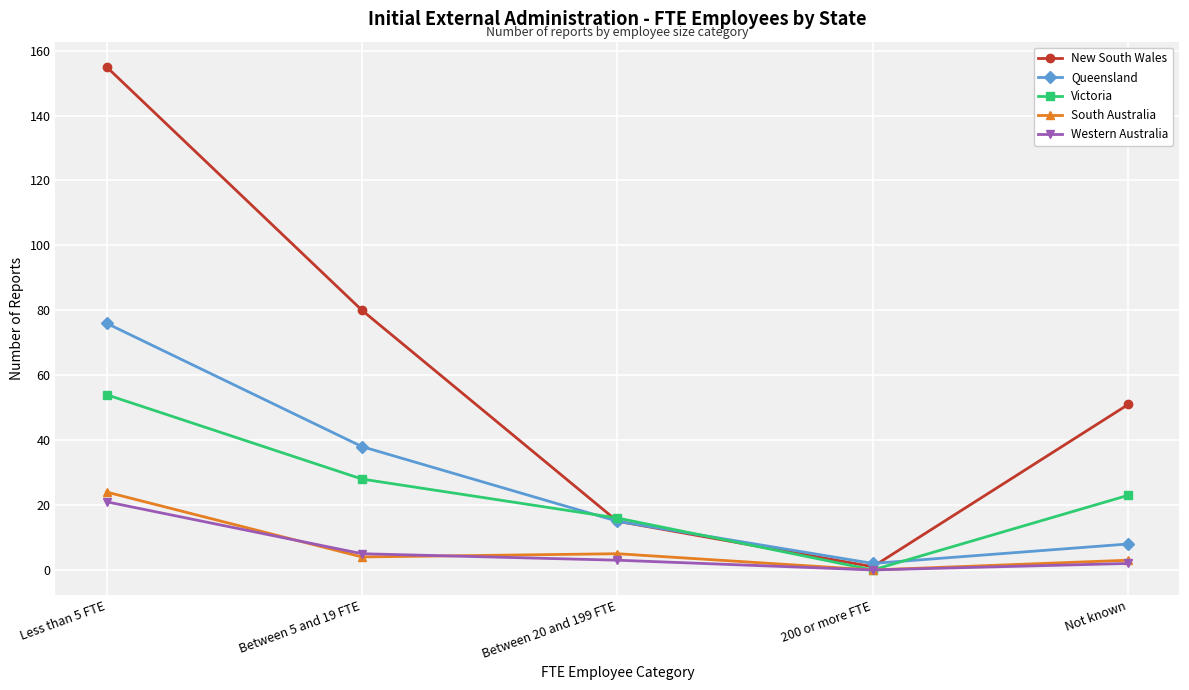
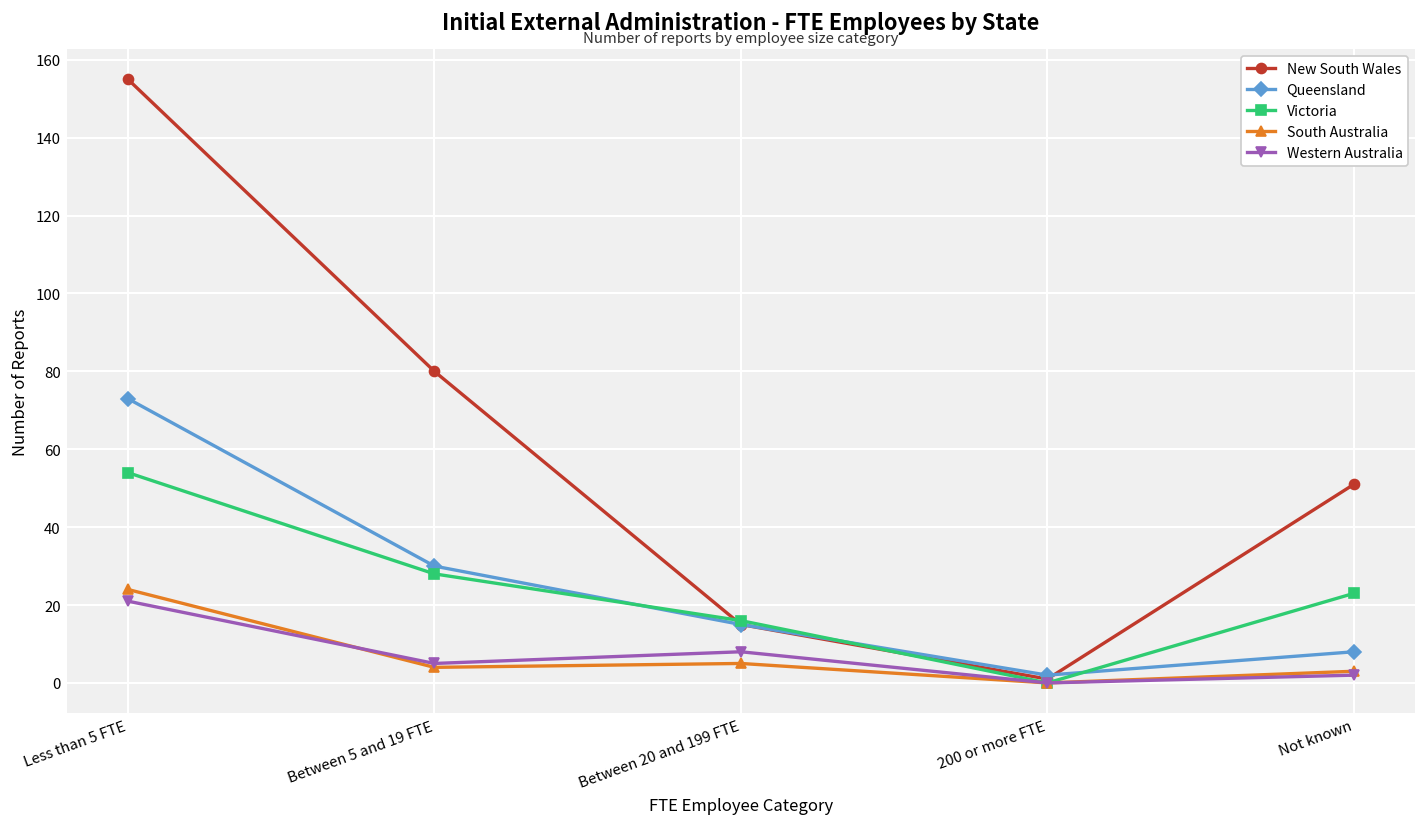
Queensland, Less than 5 FTE: 76 -> 73
Queensland, Between 5 and 19 FTE: 38 -> 30
Western Australia, Between 20 and 199 FTE: 3 -> 8
